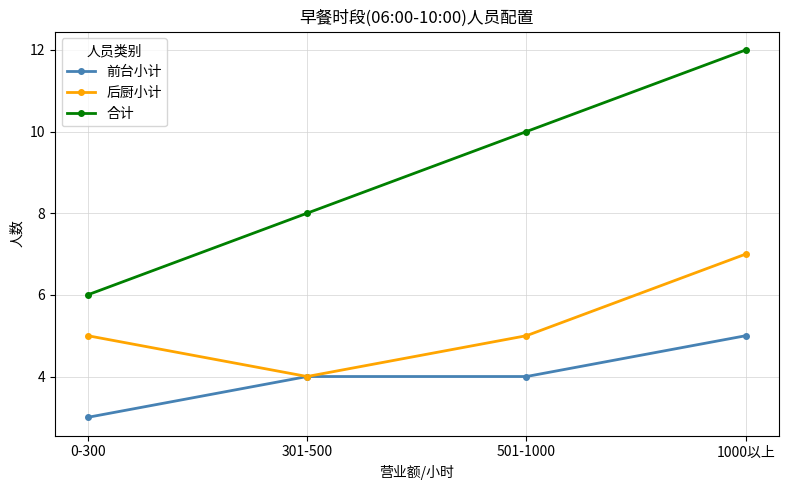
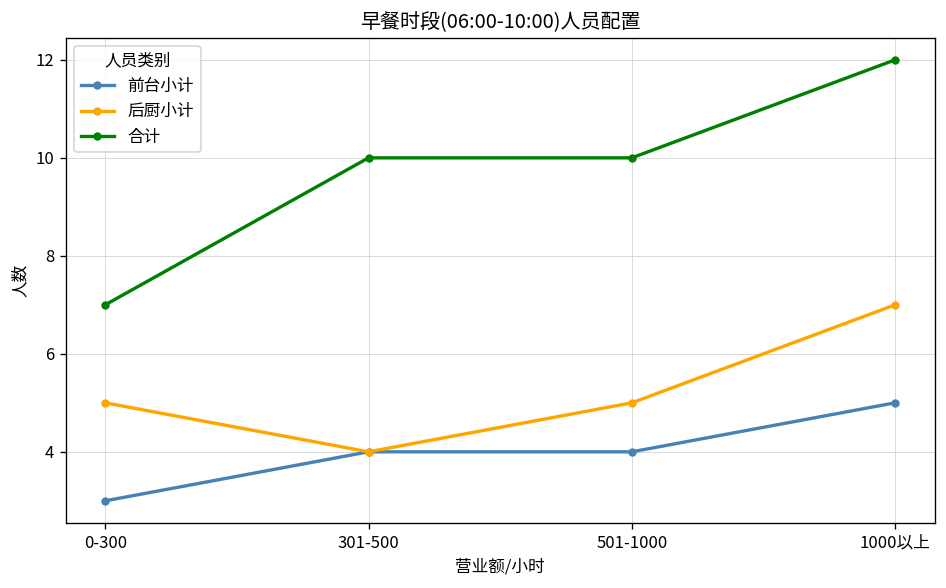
合计, 0-300: 6 -> 7
合计, 301-500: 8 -> 10
